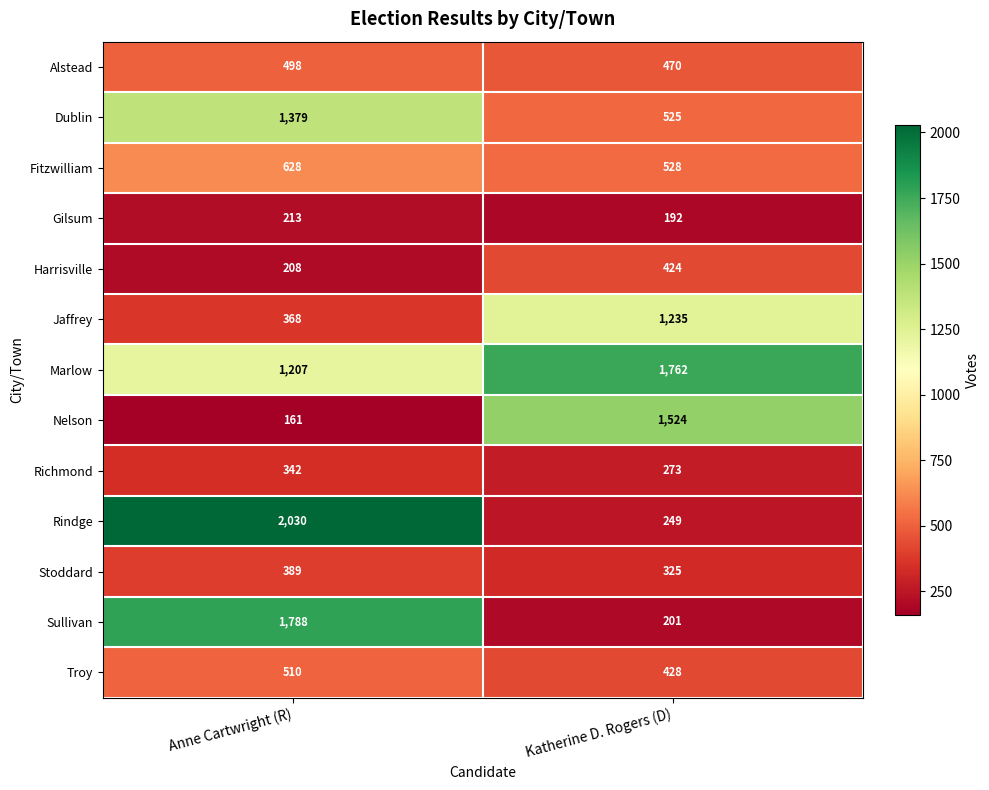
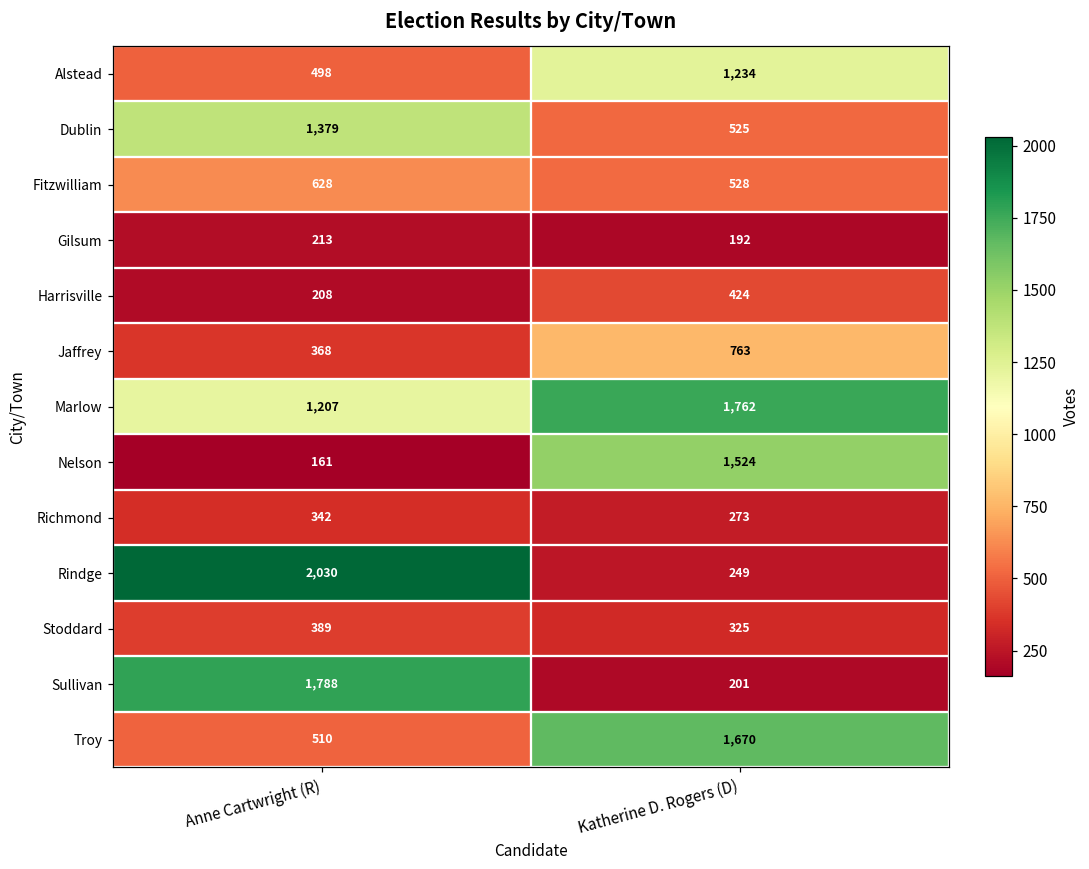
Alstead, Katherine D. Rogers (D): 470 -> 1,234
Jaffrey, Katherine D. Rogers (D): 1,235 -> 763
Troy, Katherine D. Rogers (D): 428 -> 1,670
